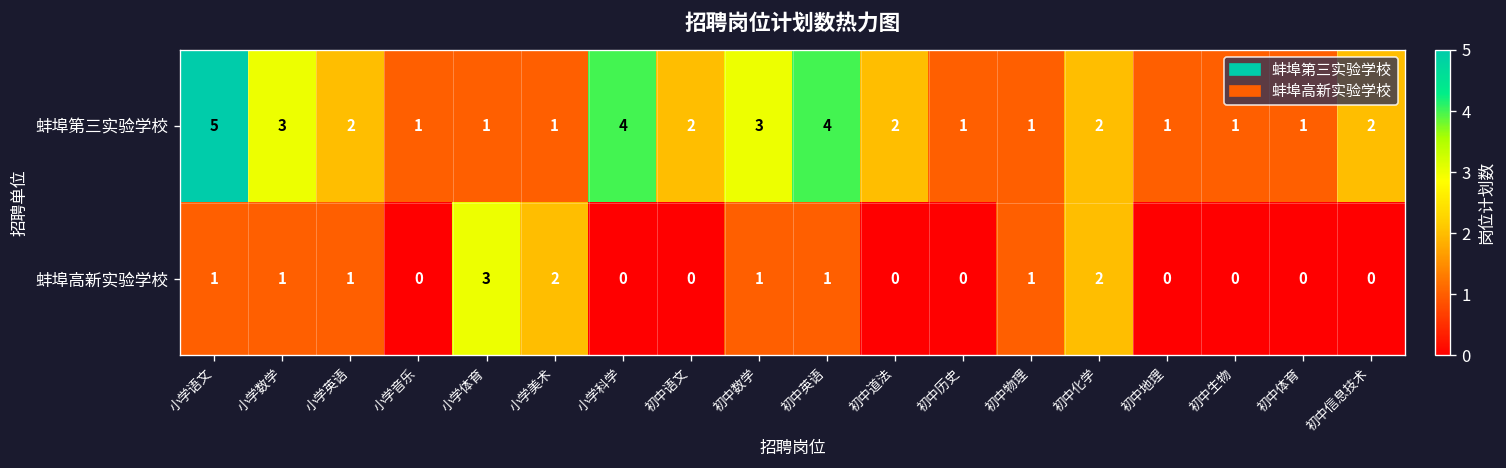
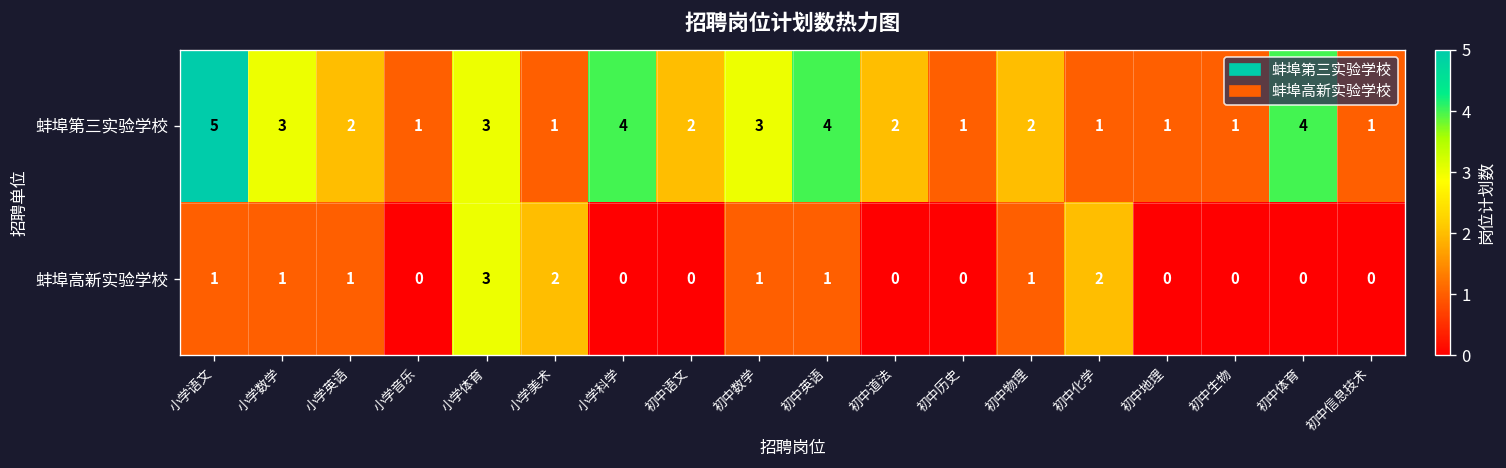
蚌埠第三实验学校, 小学体育: 1 -> 3
蚌埠第三实验学校, 初中物理: 1 -> 2
蚌埠第三实验学校, 初中化学: 2 -> 1
蚌埠第三实验学校, 初中体育: 1 -> 4
蚌埠第三实验学校, 初中信息技术: 2 -> 1
